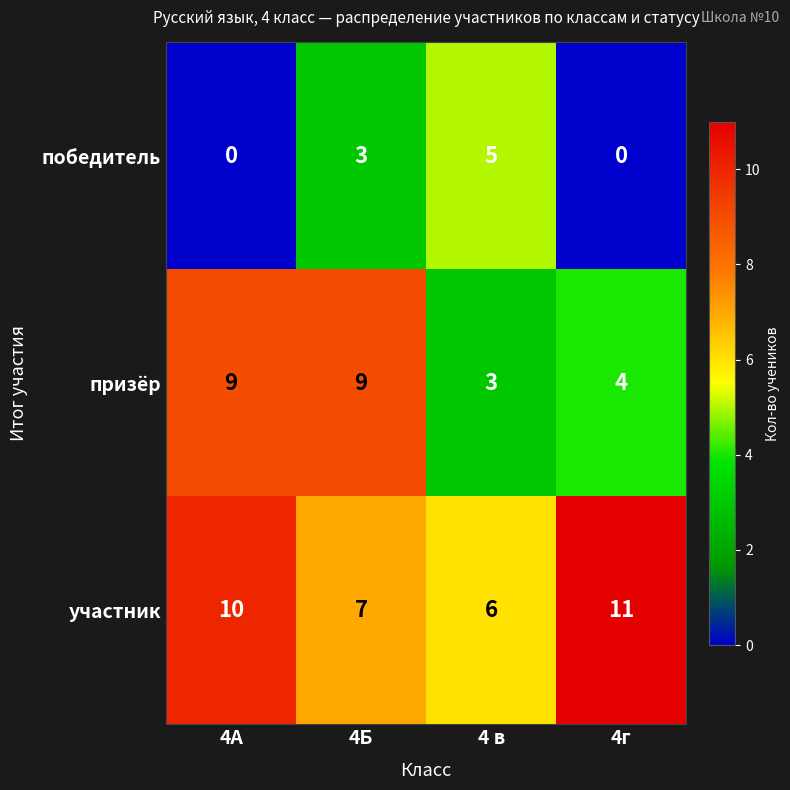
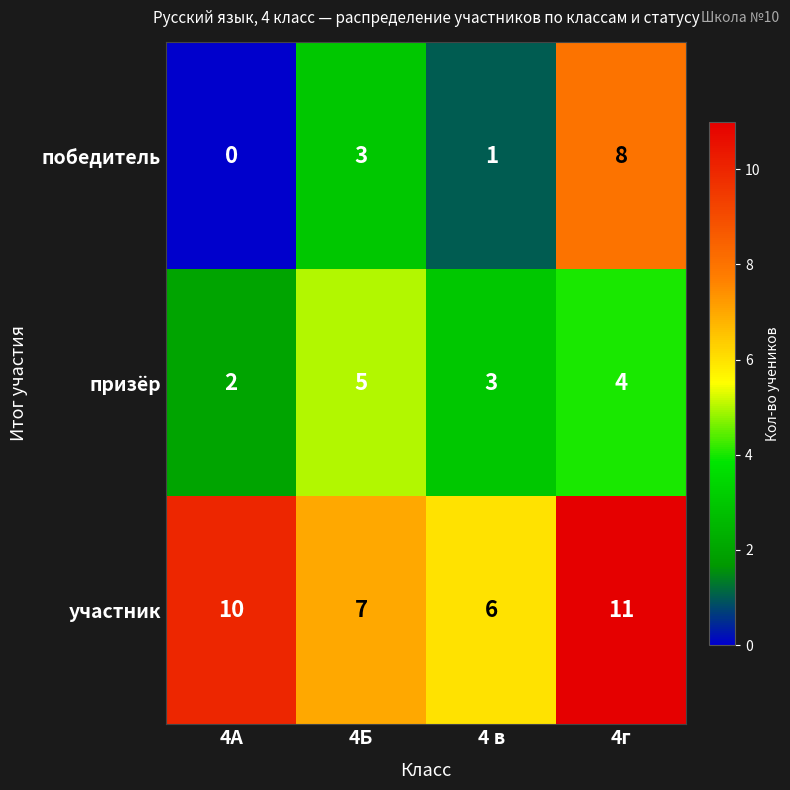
победитель, 4 в: 5 -> 1
победитель, 4г: 0 -> 8
призёр, 4А: 9 -> 2
призёр, 4Б: 9 -> 5
